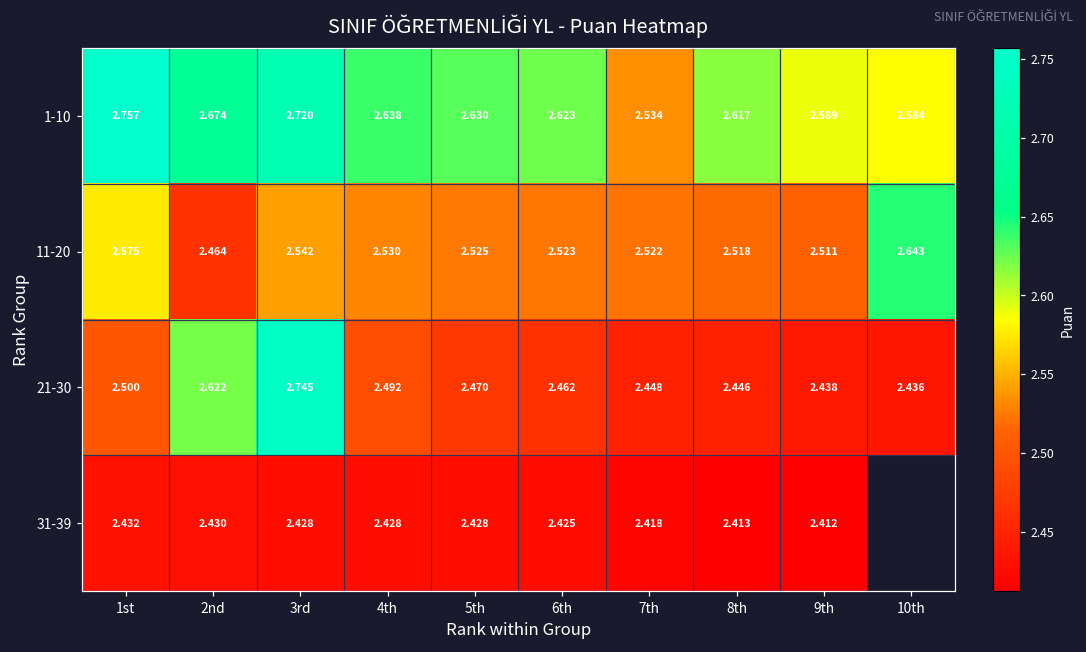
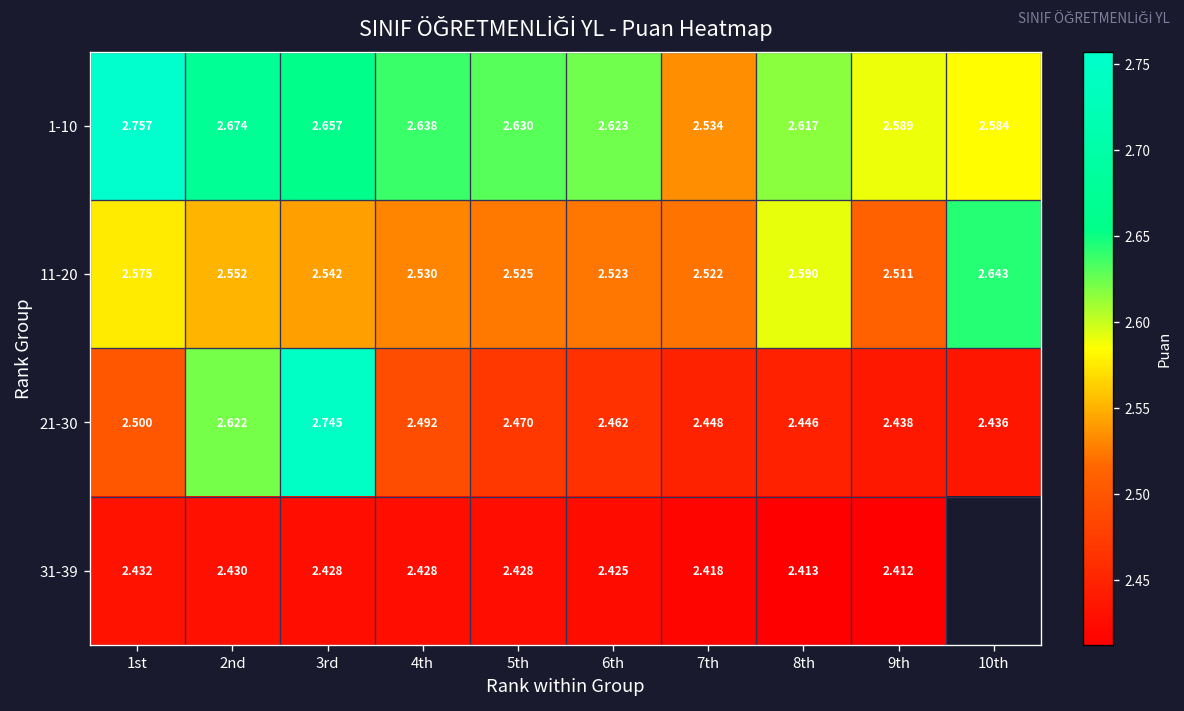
1-10, 3rd: 2.720 -> 2.657
11-20, 2nd: 2.464 -> 2.552
11-20, 8th: 2.518 -> 2.590
